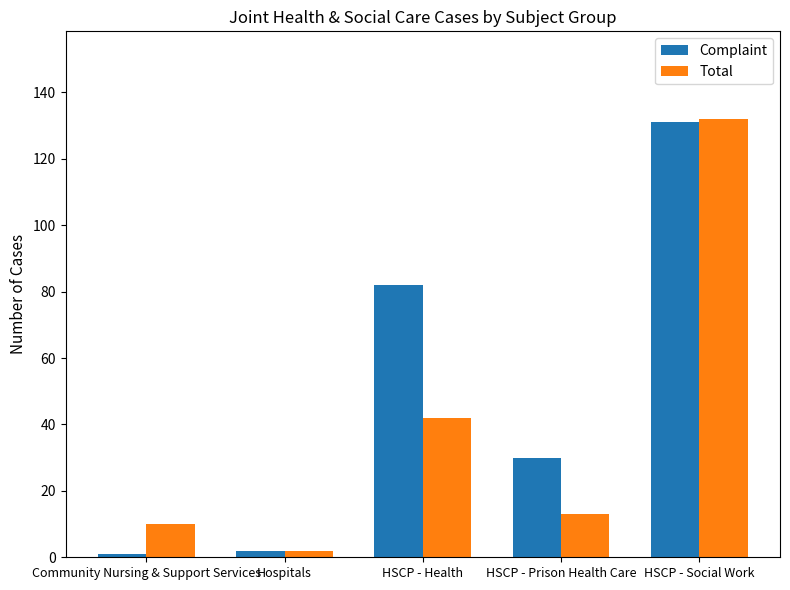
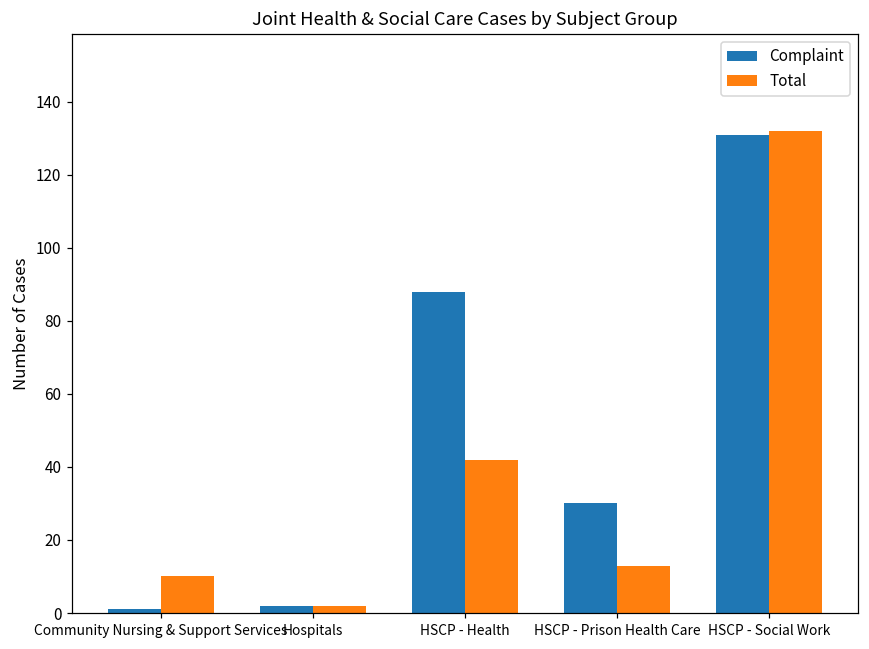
Complaint, HSCP - Health: 82 -> 88
